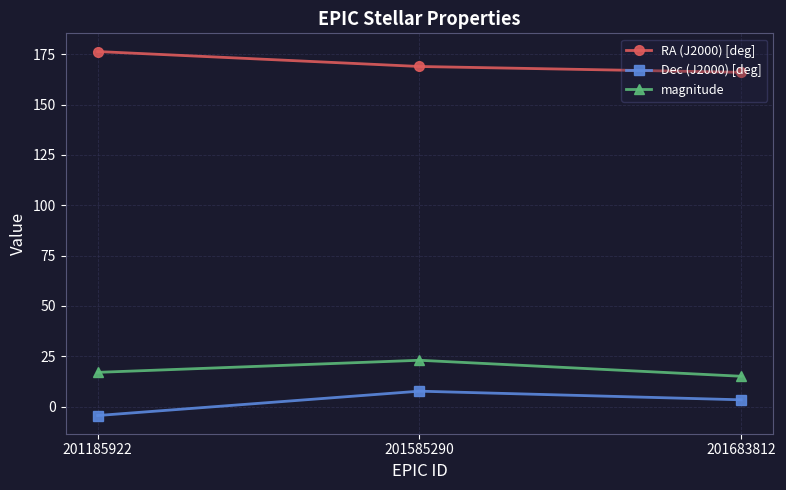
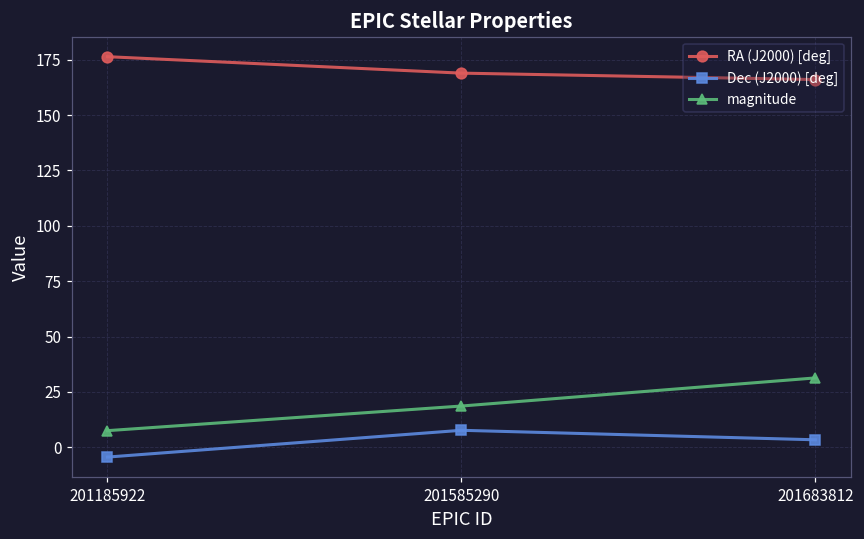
magnitude, 201185922: 17 -> 7
magnitude, 201585290: 23 -> 19
magnitude, 201683812: 15 -> 31
